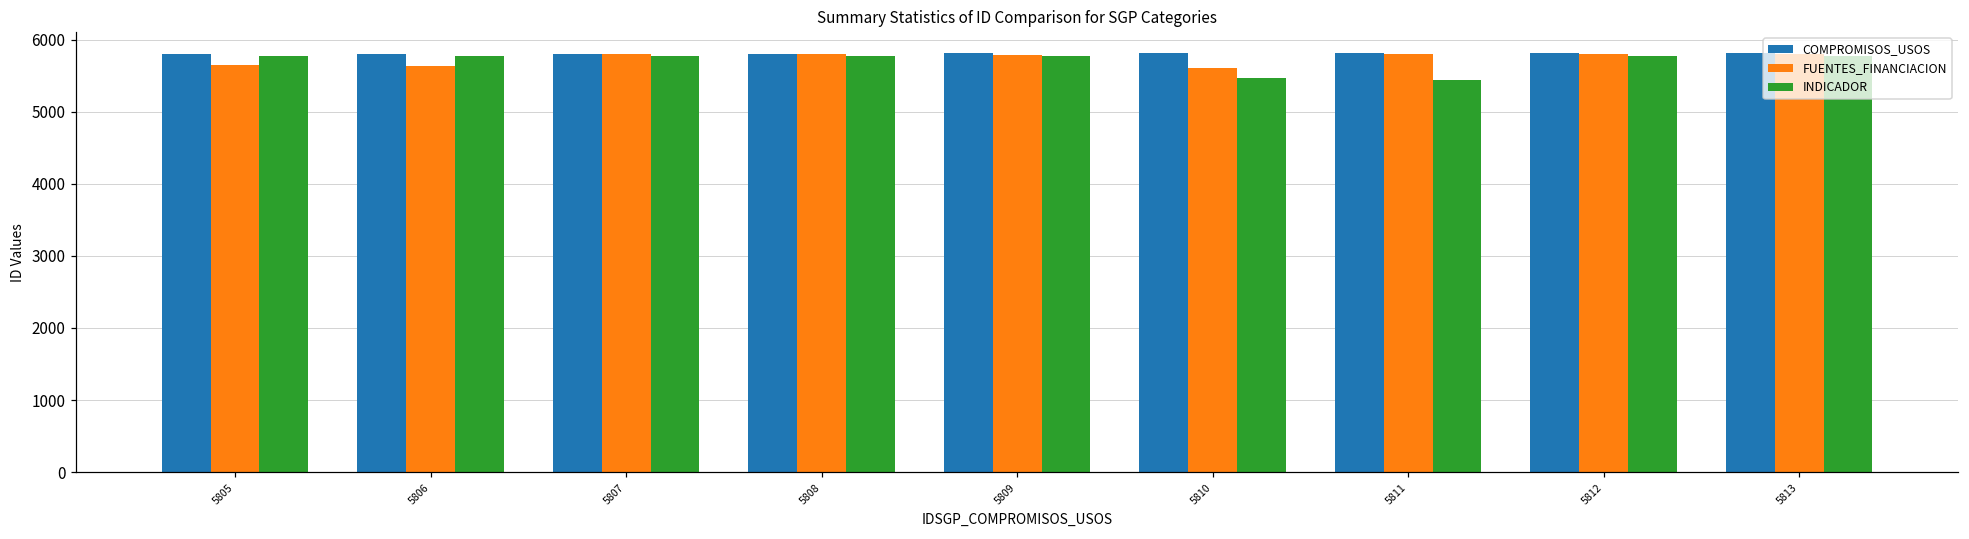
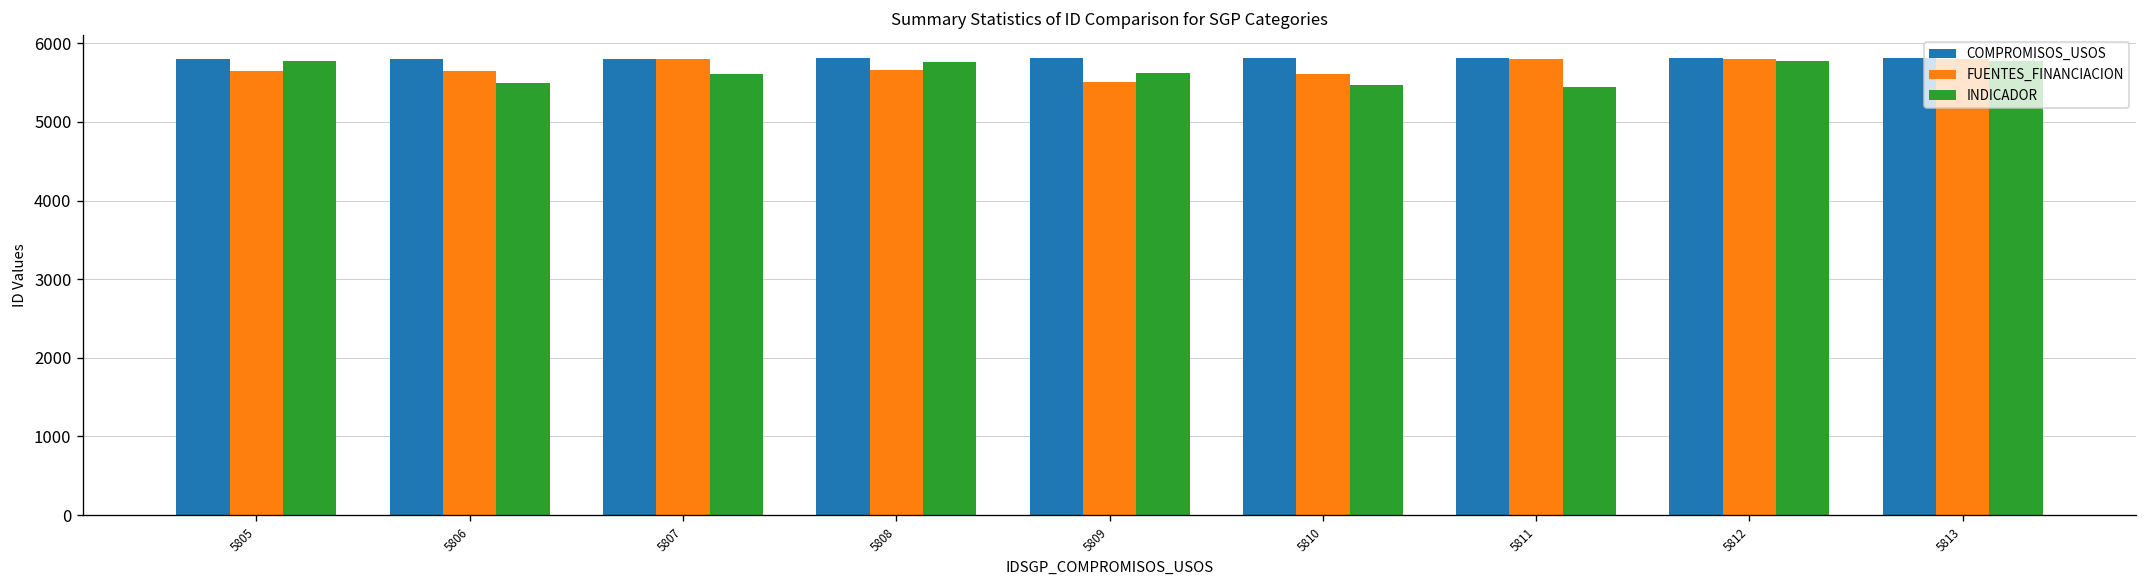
INDICADOR, 5806: 5800 -> 5500
INDICADOR, 5807: 5800 -> 5600
FUENTES_FINANCIACION, 5808: 5800 -> 5700
FUENTES_FINANCIACION, 5809: 5800 -> 5500
INDICADOR, 5809: 5800 -> 5600
